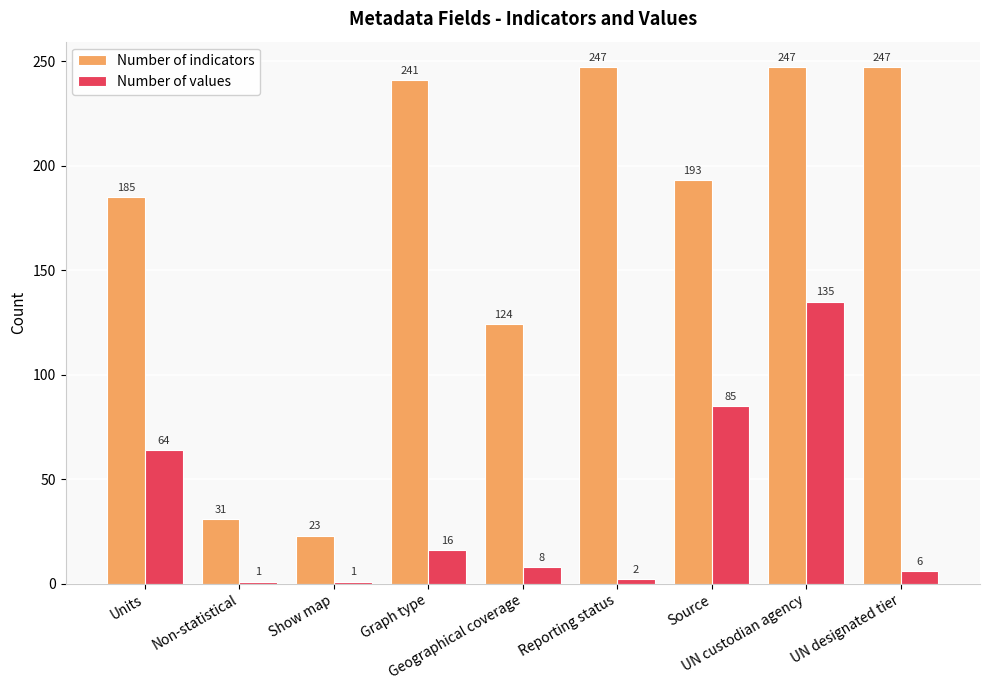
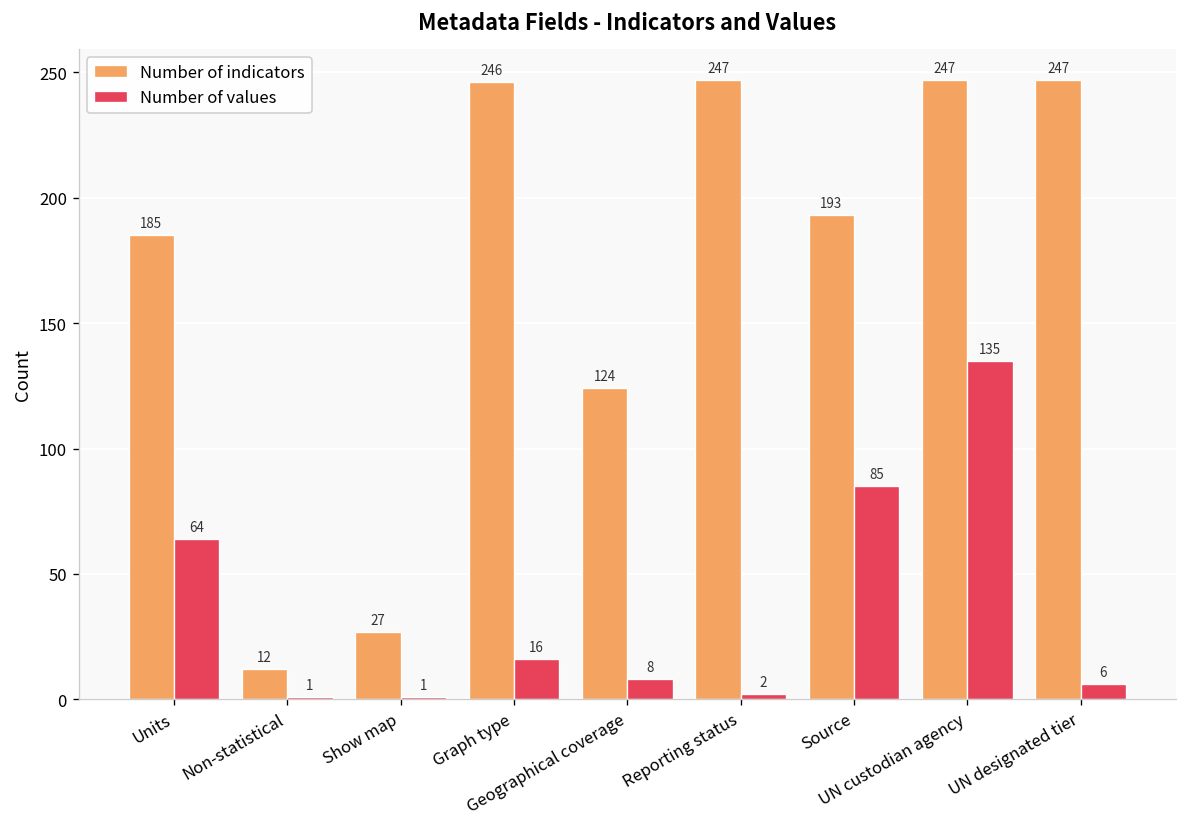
Number of indicators, Non-statistical: 31 -> 12
Number of indicators, Show map: 23 -> 27
Number of indicators, Graph type: 241 -> 246
